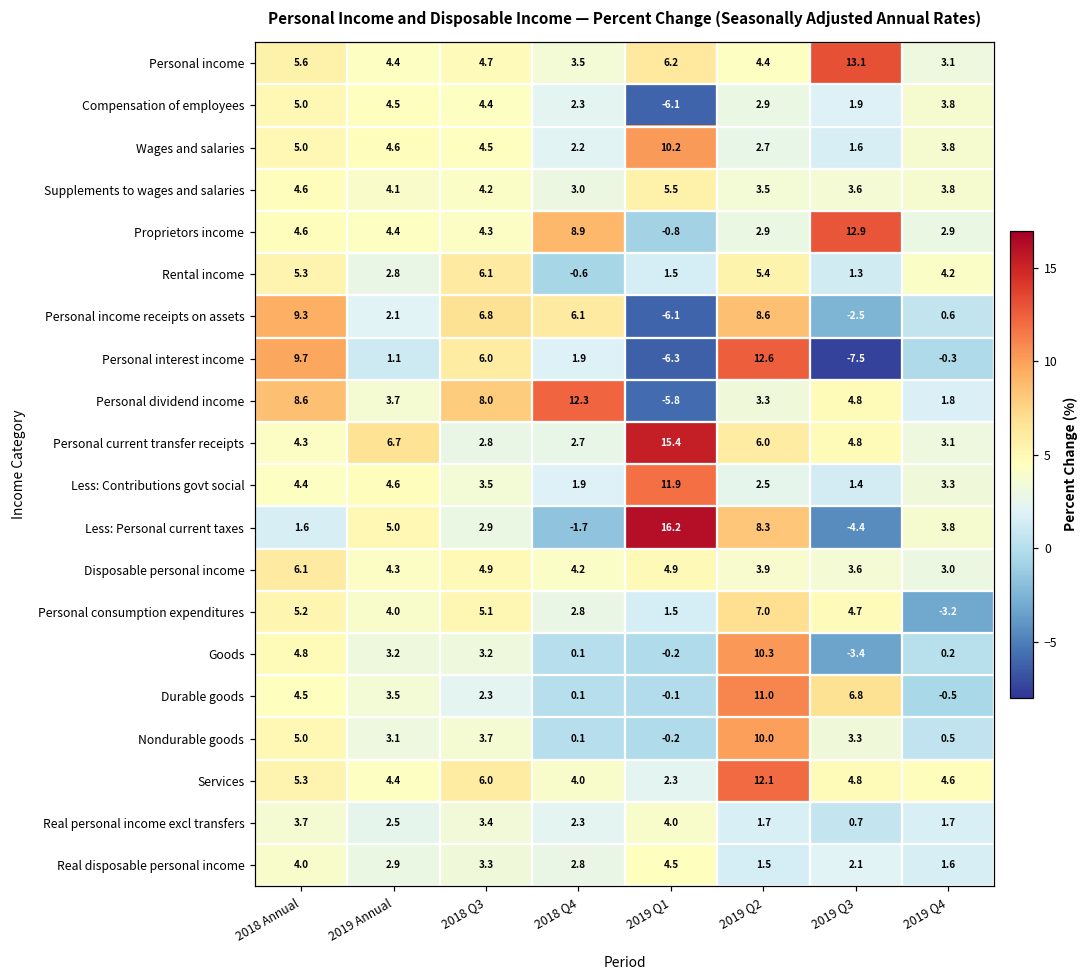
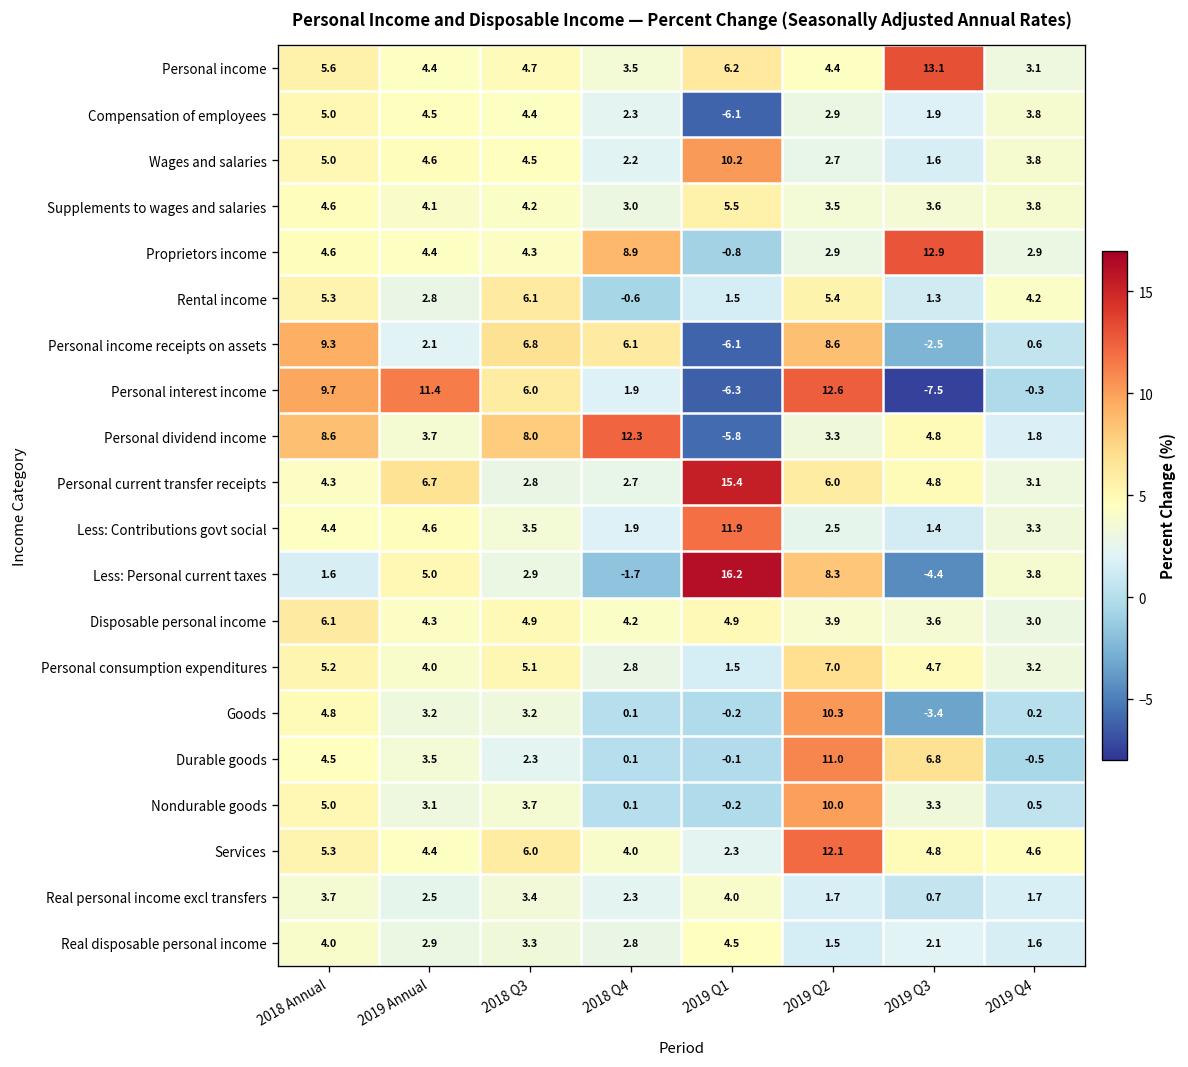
Personal interest income, 2019 Annual: 1.1 -> 11.4
Personal consumption expenditures, 2019 Q4: -3.2 -> 3.2
